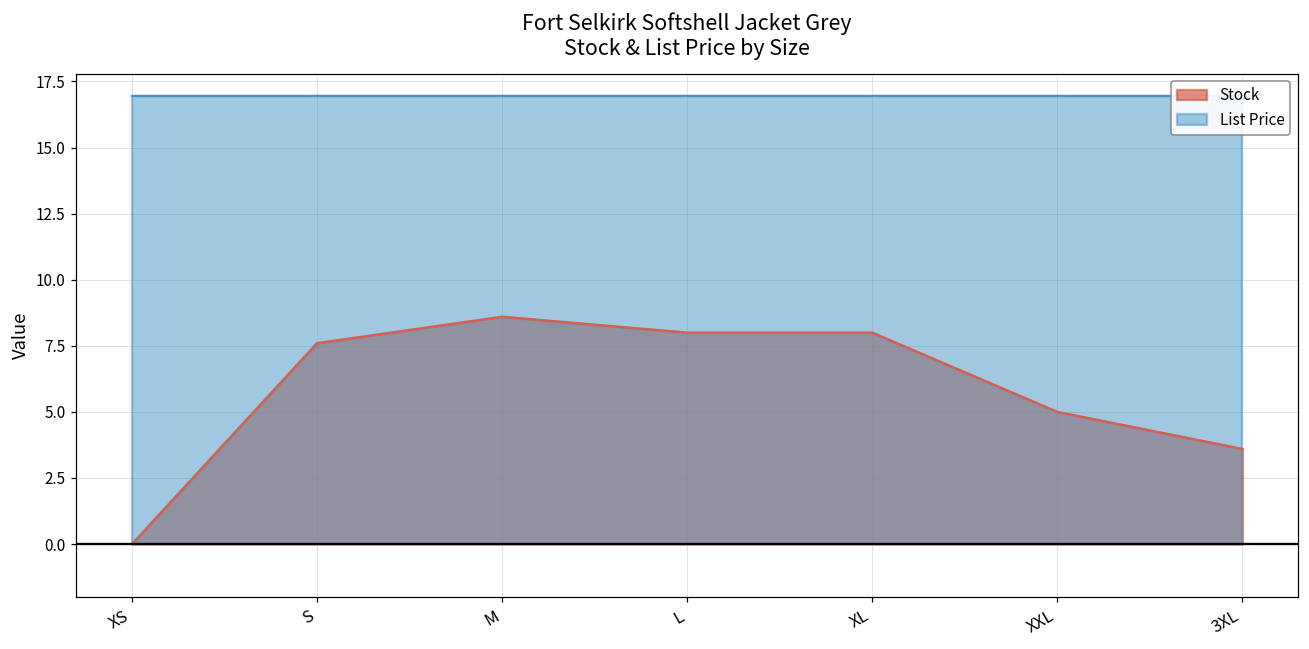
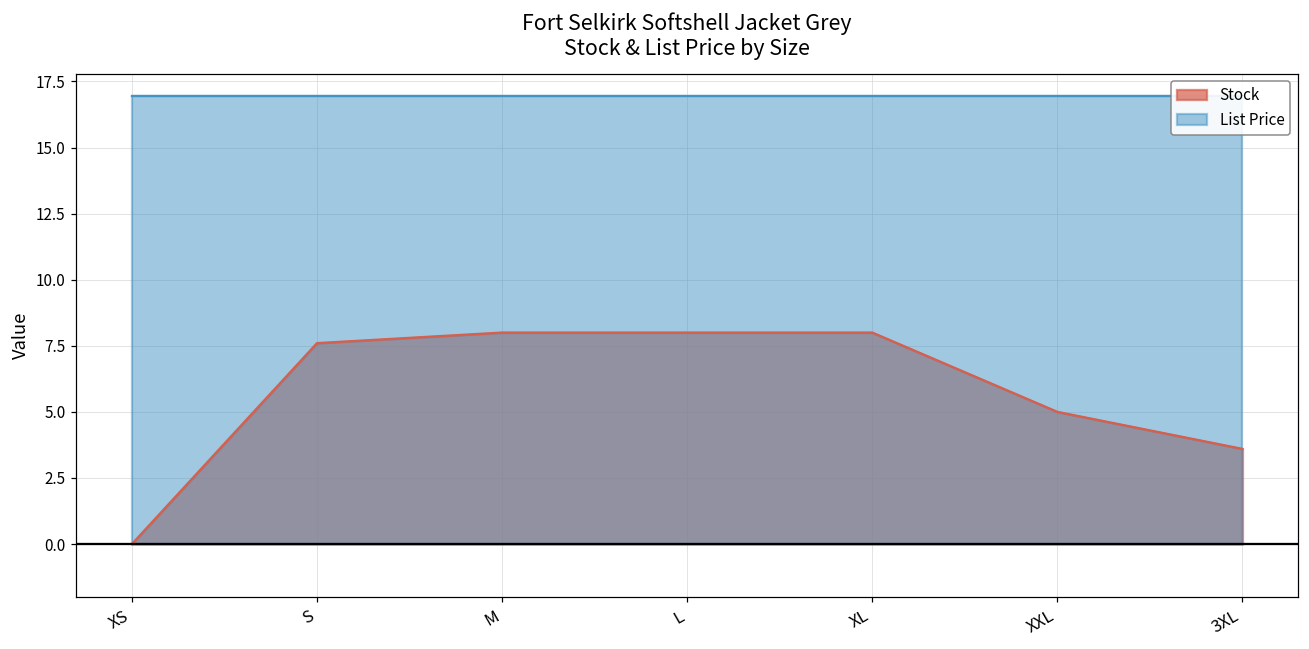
Stock, M: 8.6 -> 8.0
